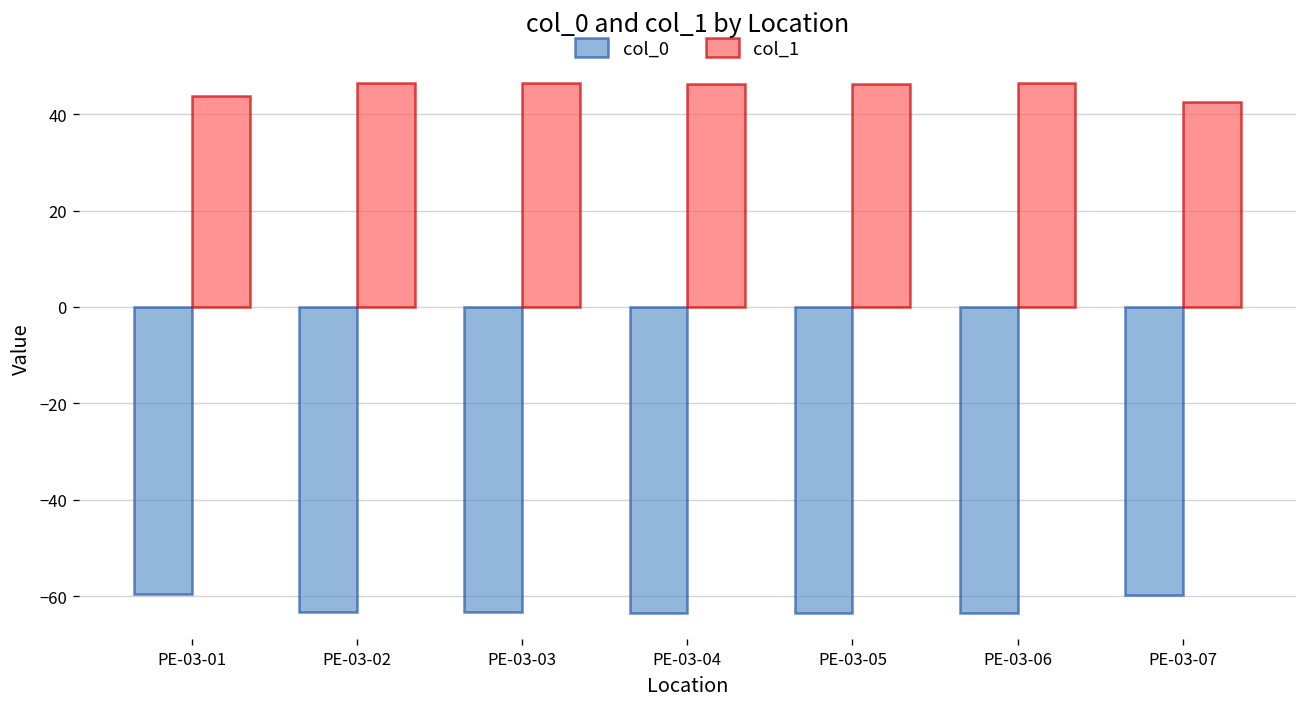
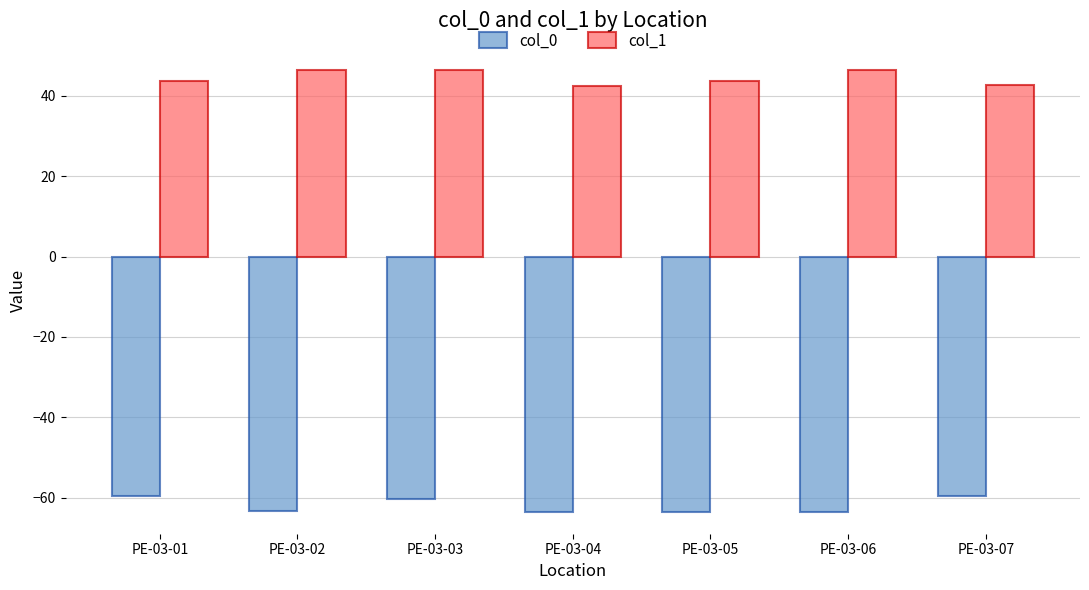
col_0, PE-03-03: -63 -> -60
col_1, PE-03-04: 46 -> 43
col_1, PE-03-05: 46 -> 44
